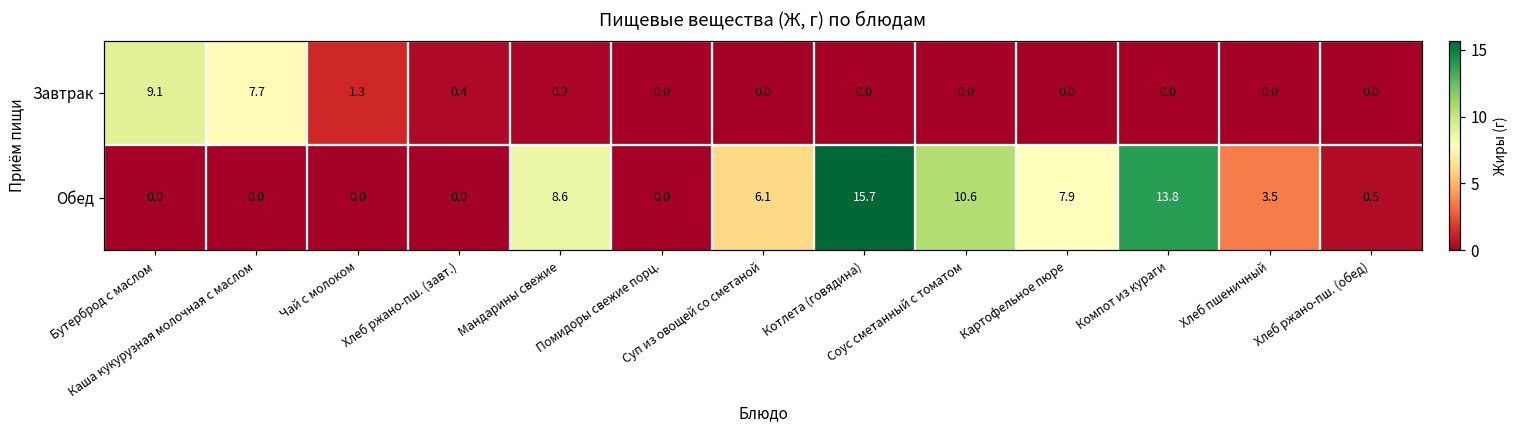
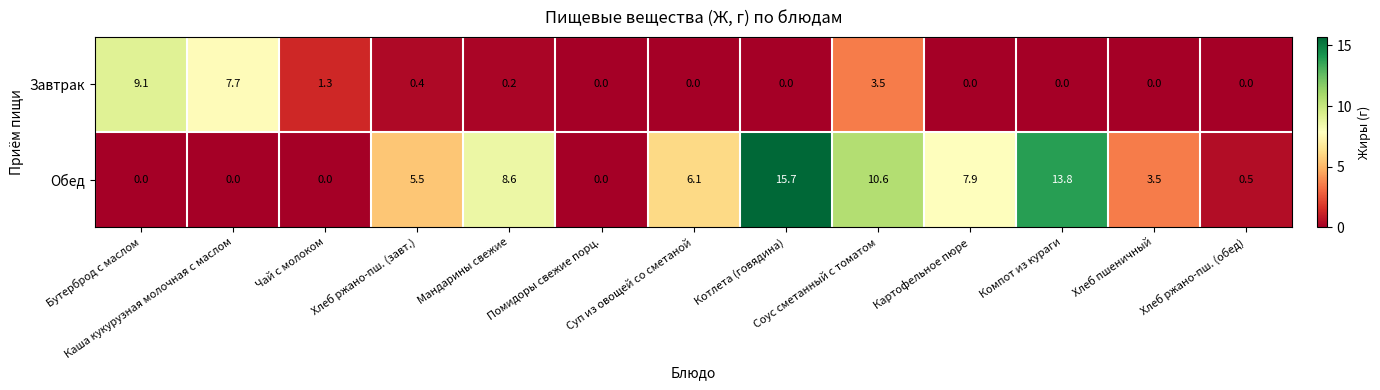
Завтрак, Соус сметанный с томатом: 0.0 -> 3.5
Обед, Хлеб ржано-пш. (завт.): 0.0 -> 5.5
